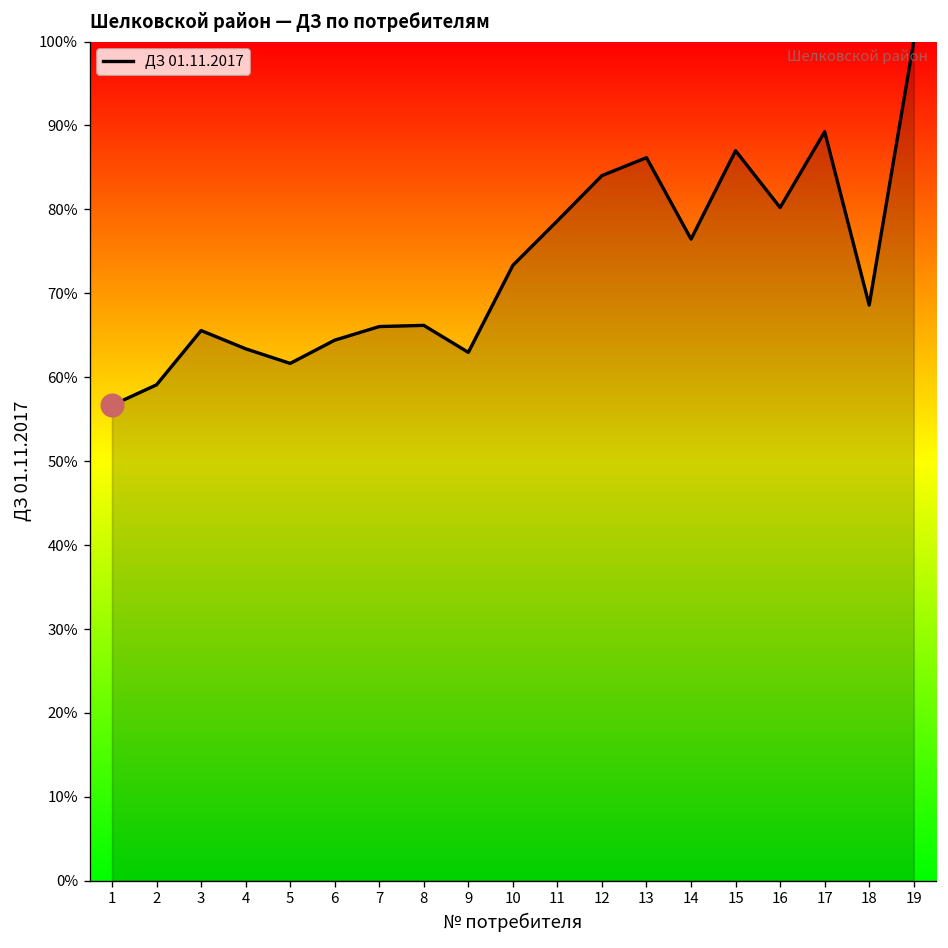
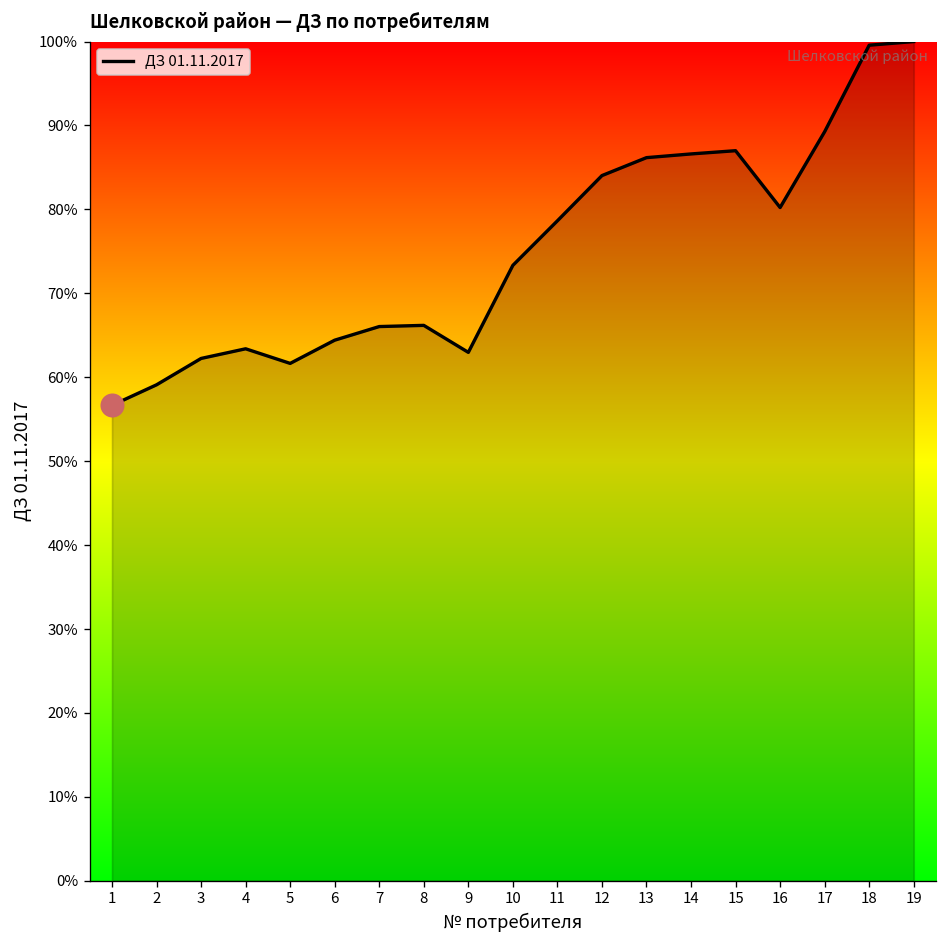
ДЗ 01.11.2017, 3: 66% -> 62%
ДЗ 01.11.2017, 14: 76% -> 87%
ДЗ 01.11.2017, 18: 69% -> 100%
